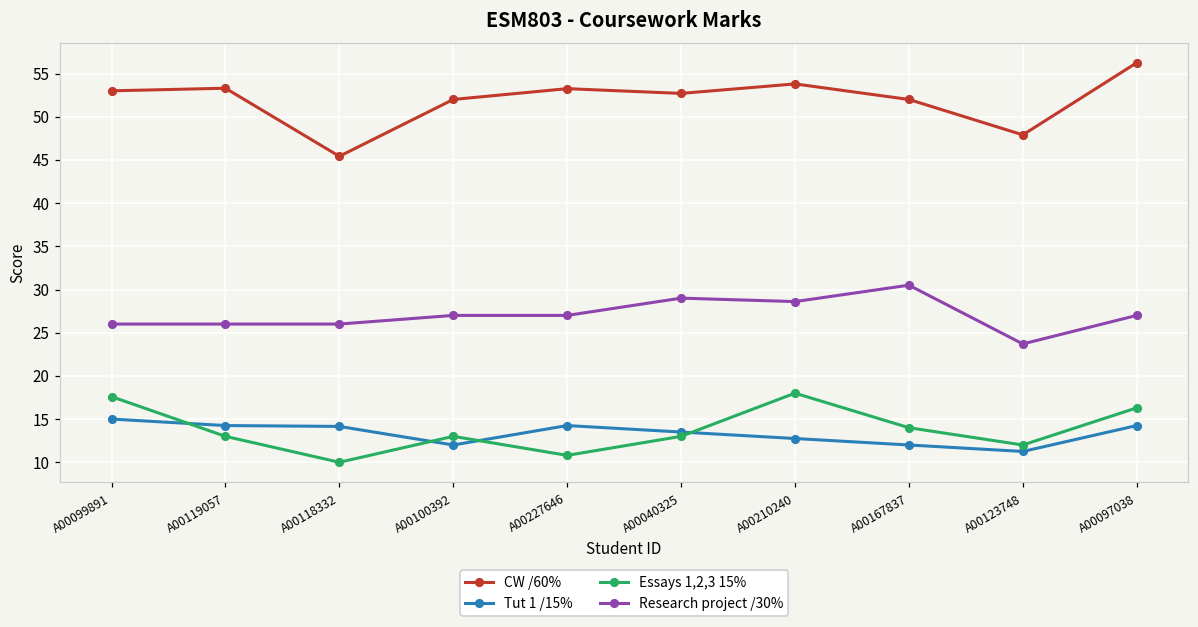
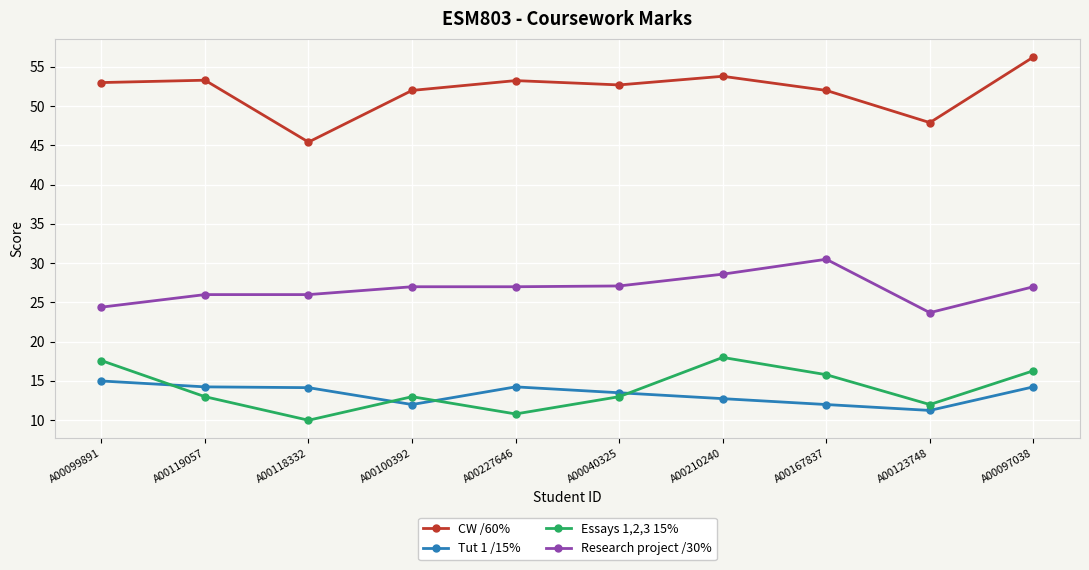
Research project /30%, A00099891: 26 -> 24
Research project /30%, A00040325: 29 -> 27
Essays 1,2,3 15%, A00167837: 14 -> 16
